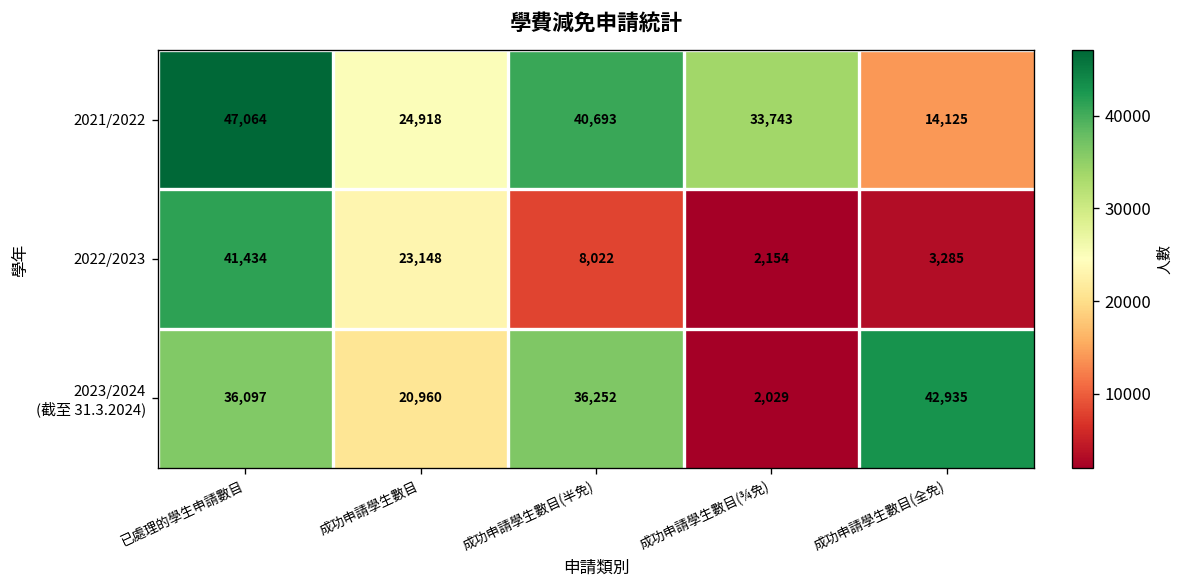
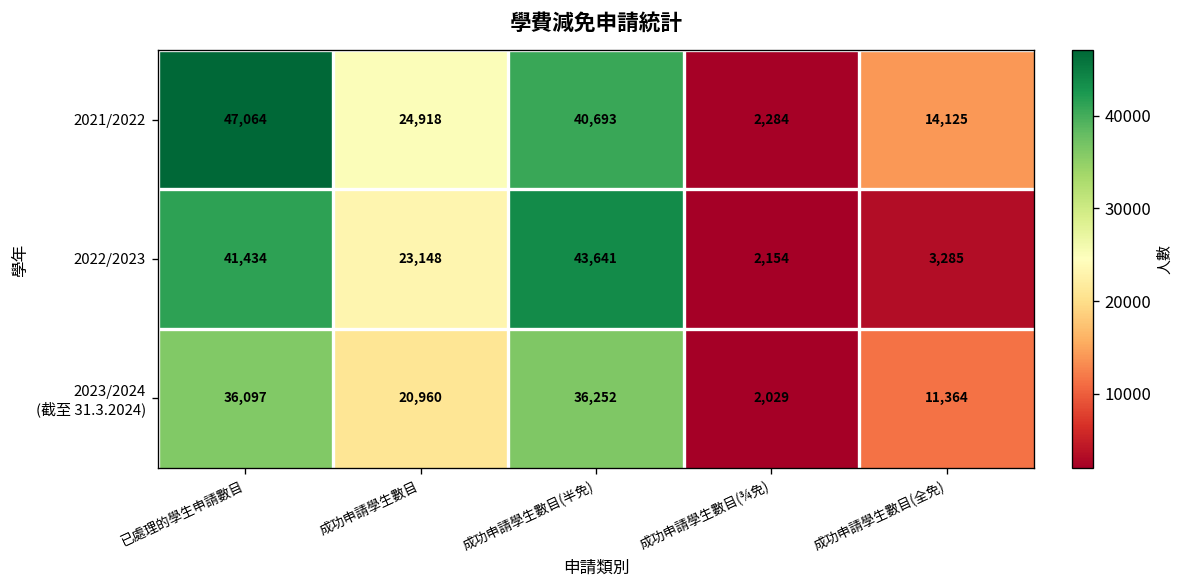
2021/2022, 成功申請學生數目(¾免): 33,743 -> 2,284
2022/2023, 成功申請學生數目(半免): 8,022 -> 43,641
2023/2024 (截至 31.3.2024), 成功申請學生數目(全免): 42,935 -> 11,364
